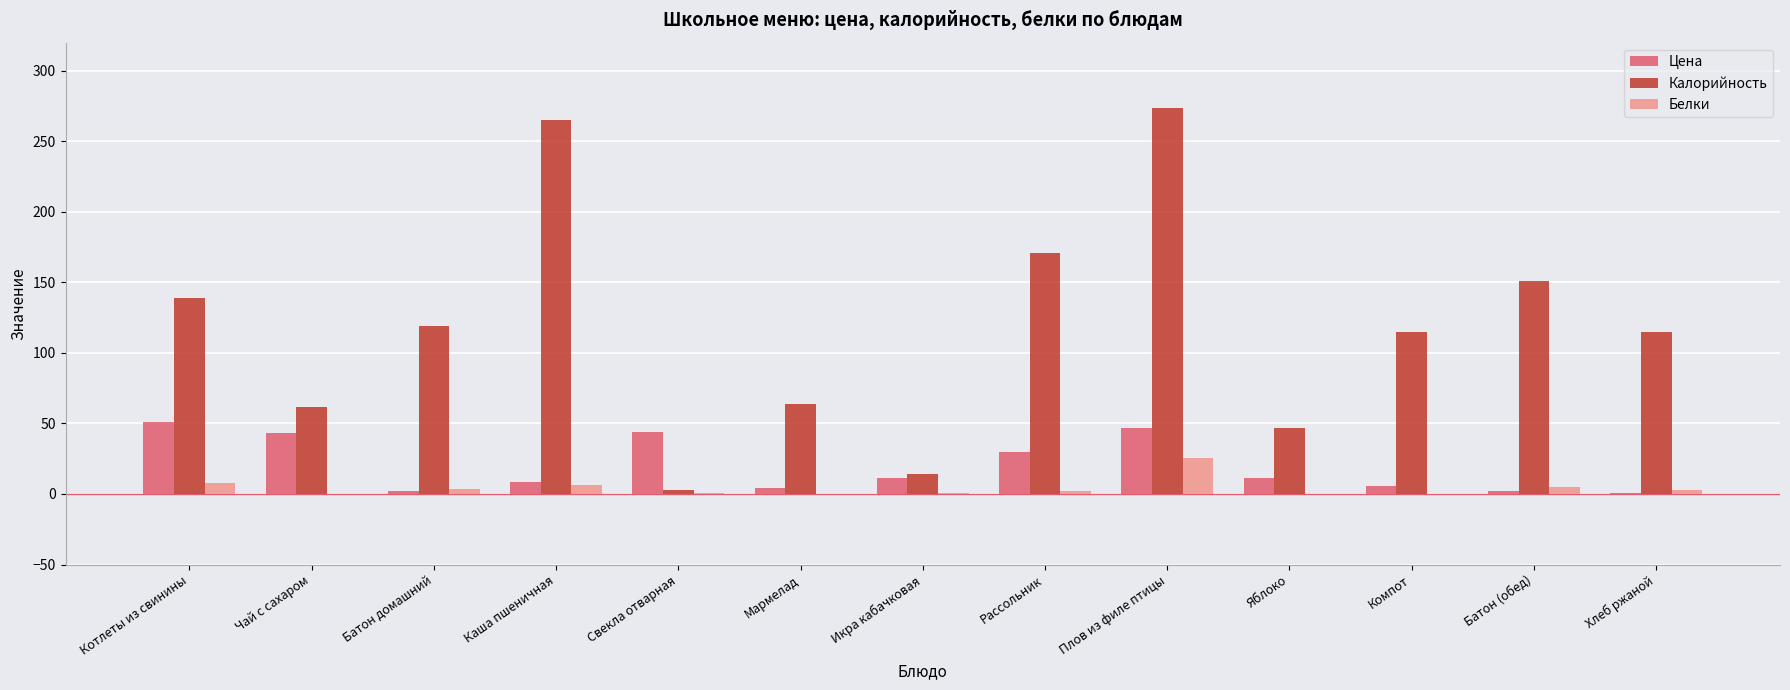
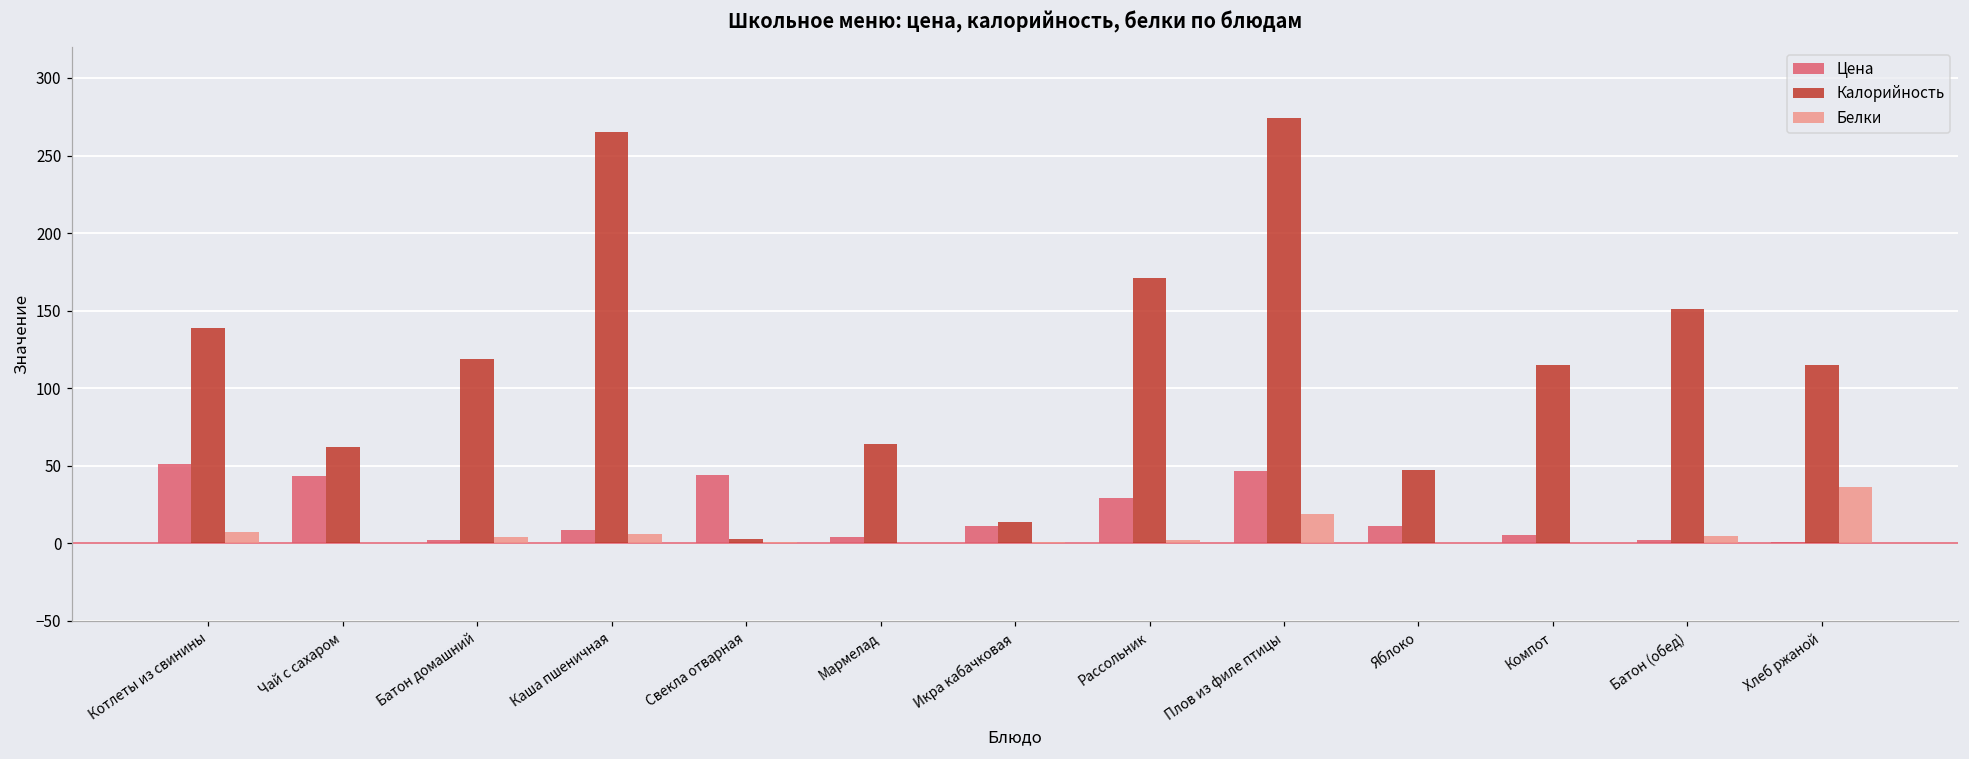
Белки, Плов из филе птицы: 26 -> 19
Белки, Хлеб ржаной: 3 -> 36
